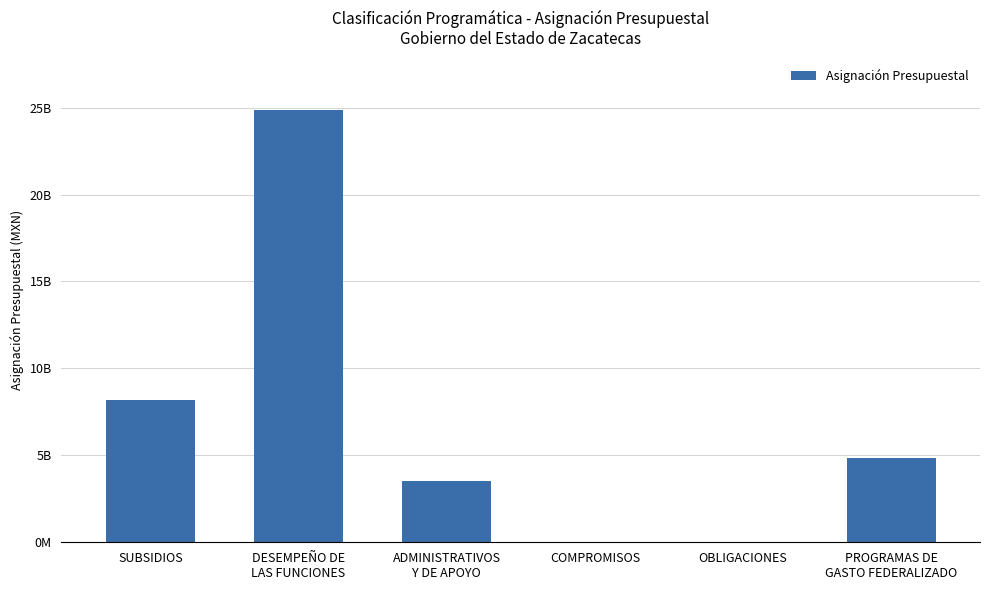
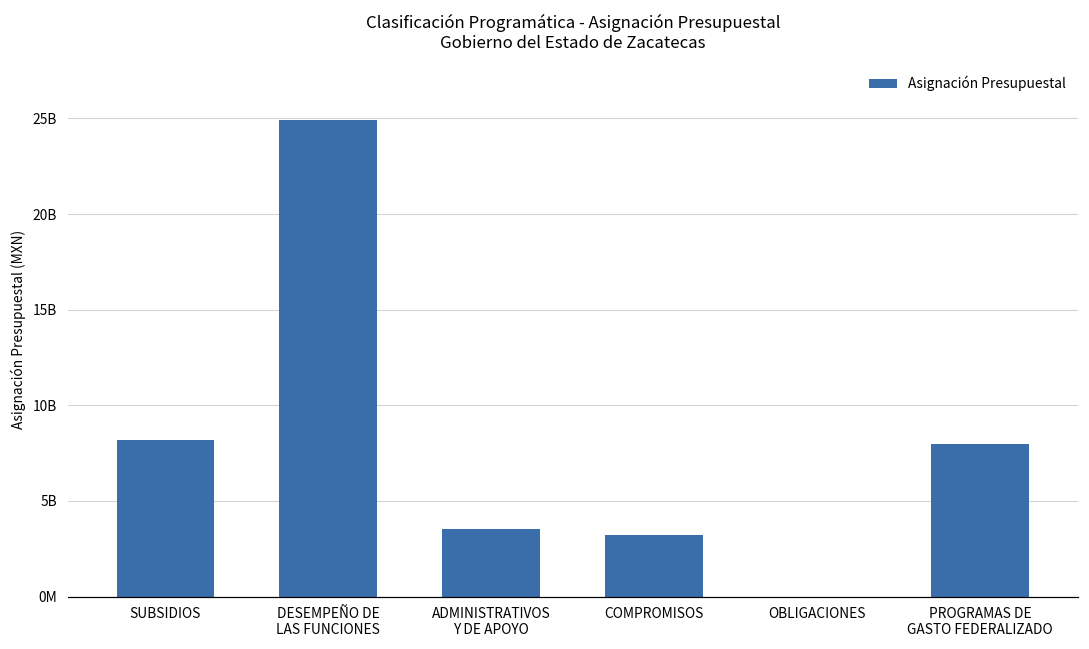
COMPROMISOS: 0 -> 3200000000
PROGRAMAS DE GASTO FEDERALIZADO: 4900000000 -> 8000000000
